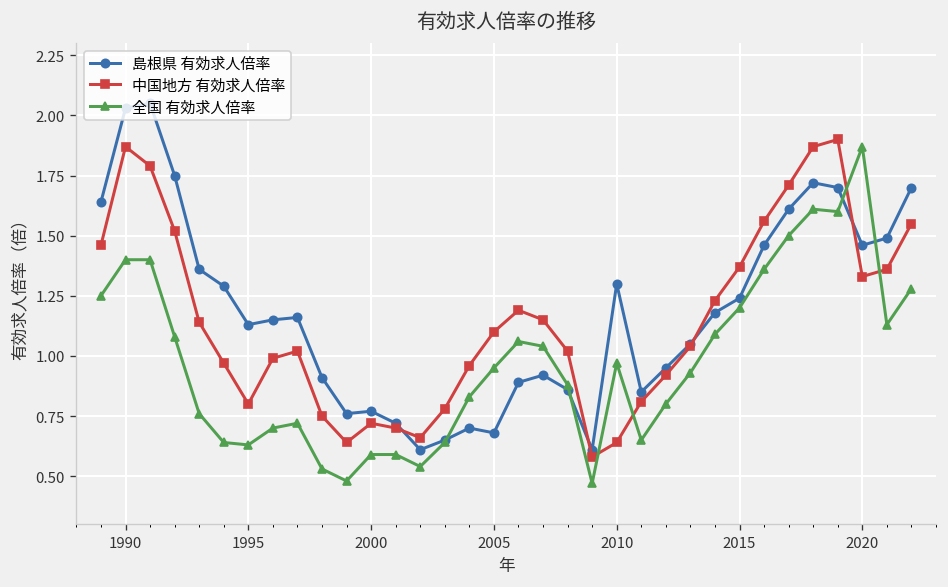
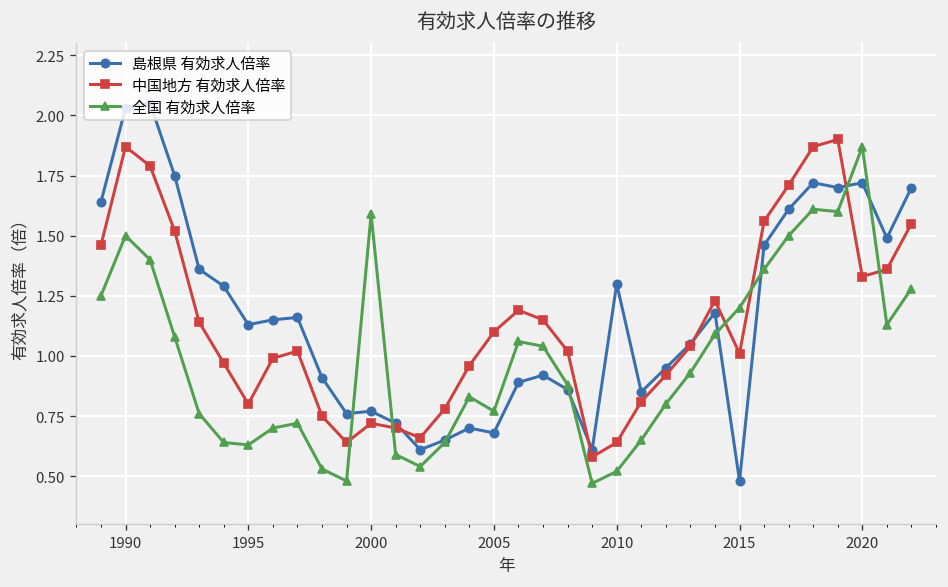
全国 有効求人倍率, 1990: 1.4 -> 1.5
全国 有効求人倍率, 2000: 0.59 -> 1.59
全国 有効求人倍率, 2005: 0.95 -> 0.77
全国 有効求人倍率, 2010: 0.97 -> 0.52
島根県 有効求人倍率, 2015: 1.24 -> 0.48
中国地方 有効求人倍率, 2015: 1.37 -> 1.01
島根県 有効求人倍率, 2020: 1.46 -> 1.72
